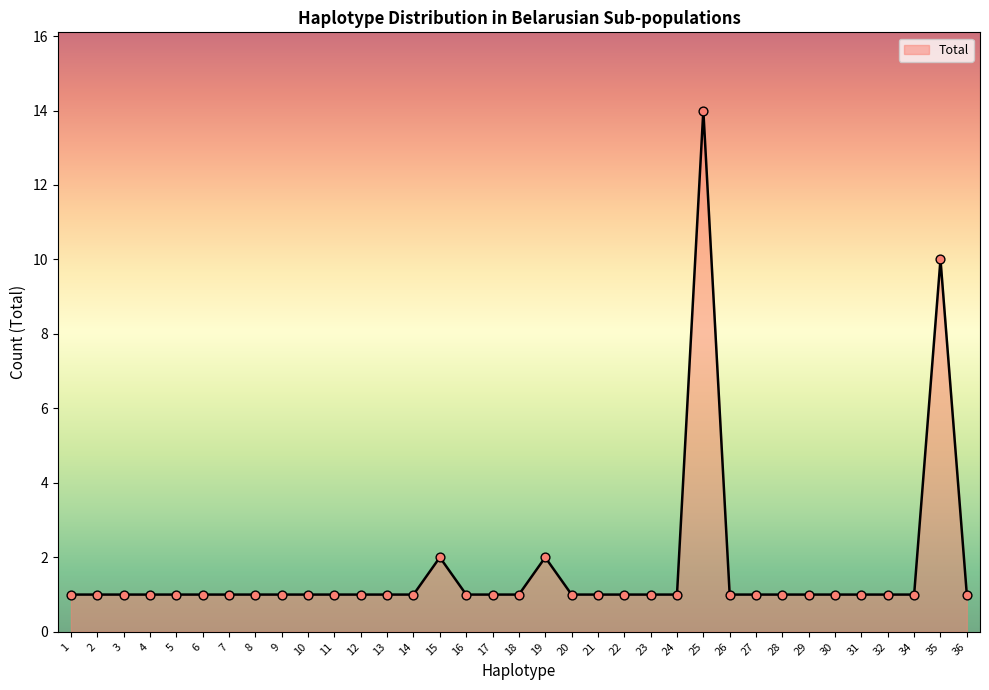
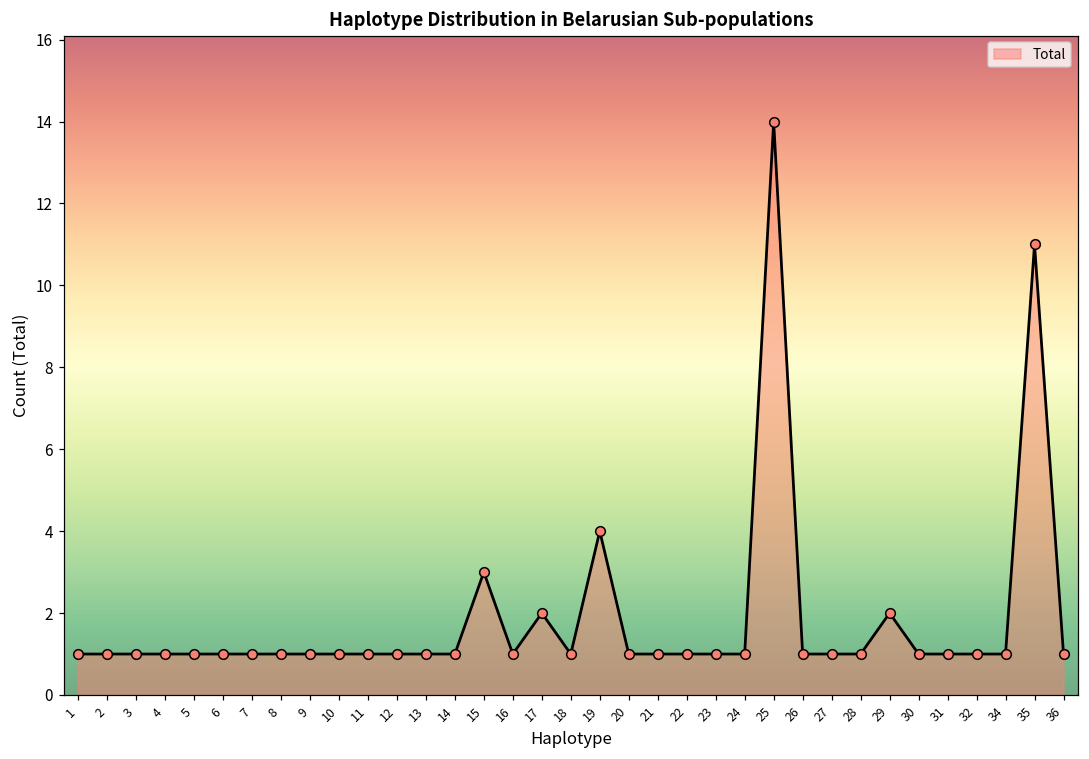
15: 2 -> 3
17: 1 -> 2
19: 2 -> 4
29: 1 -> 2
35: 10 -> 11
